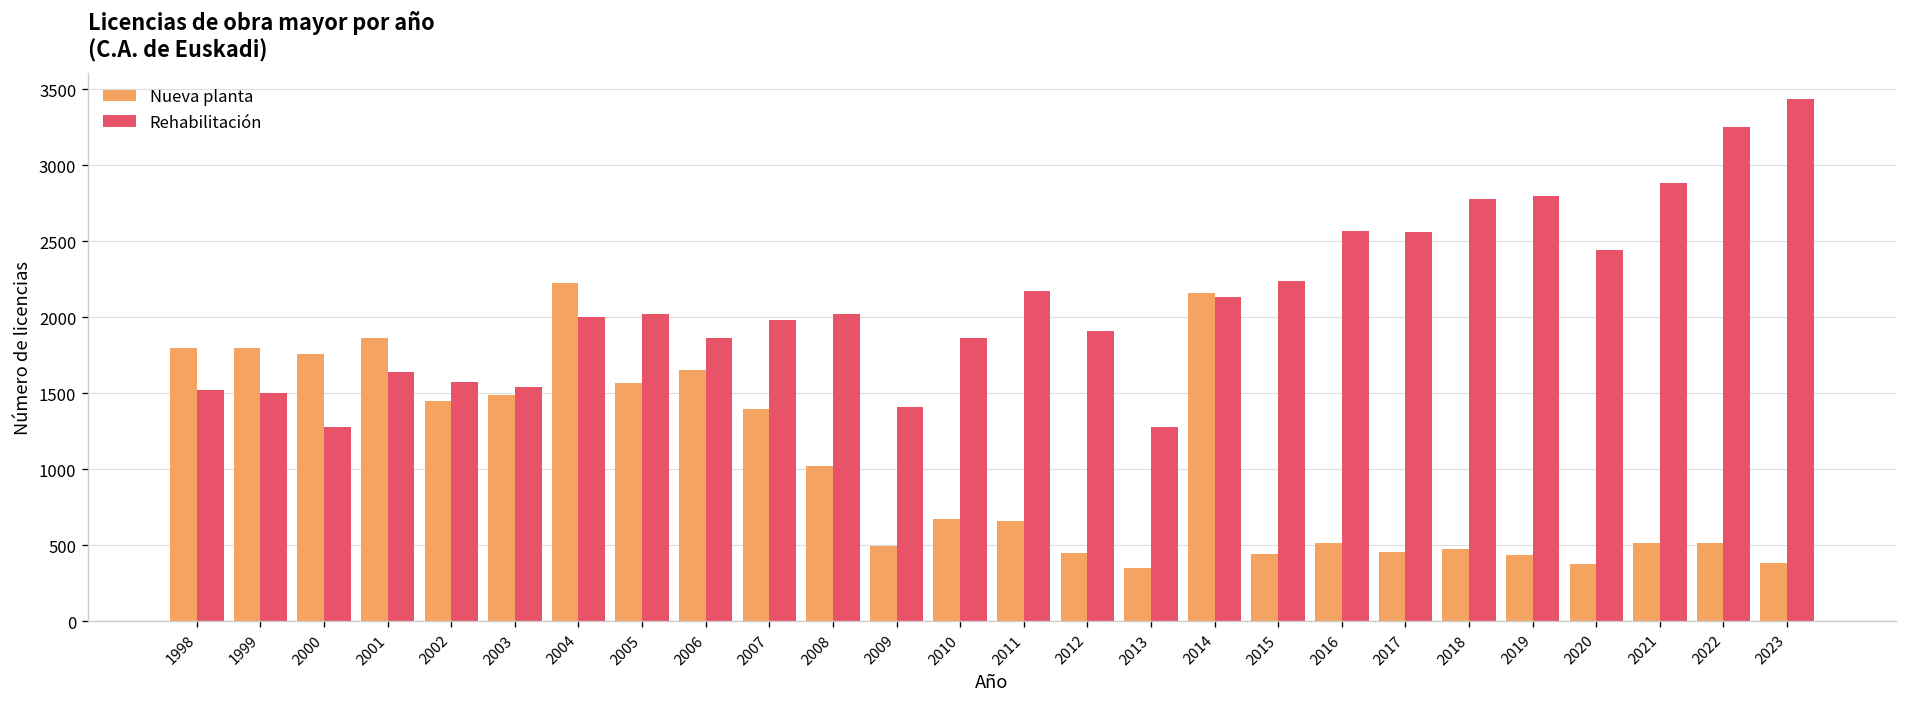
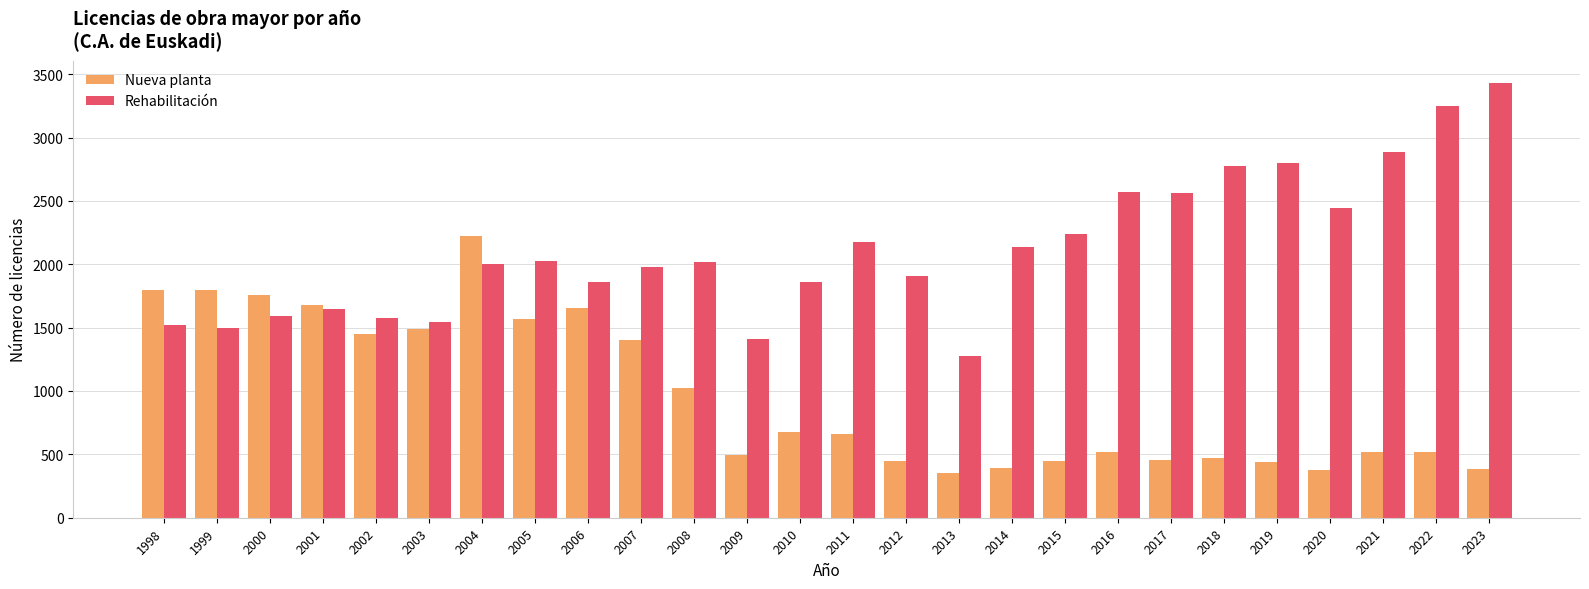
Rehabilitación, 2000: 1280 -> 1590
Nueva planta, 2001: 1860 -> 1680
Nueva planta, 2014: 2160 -> 390
